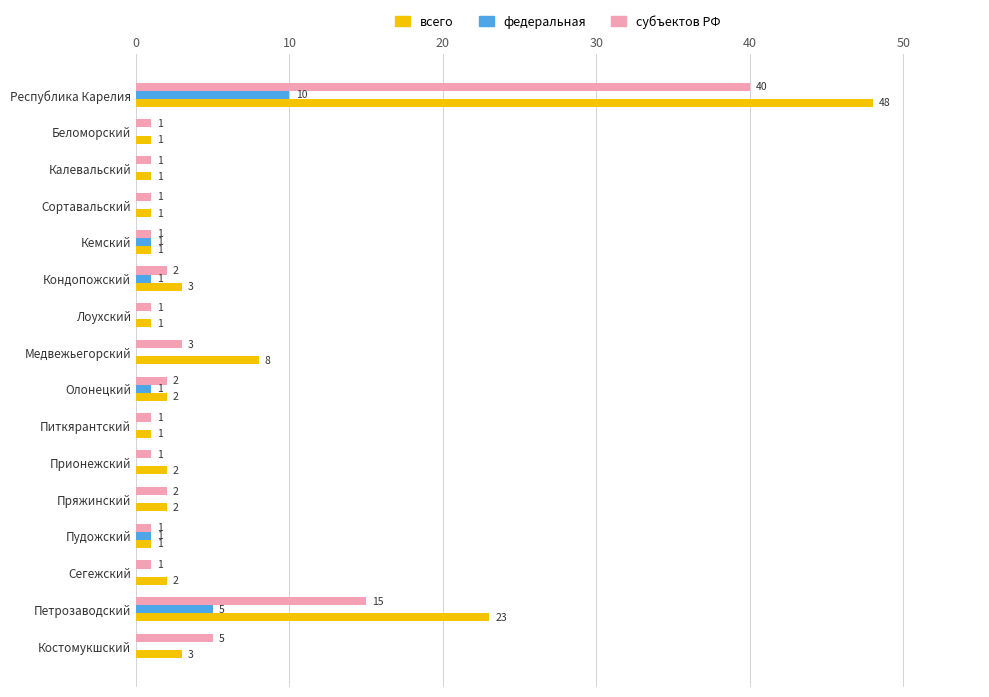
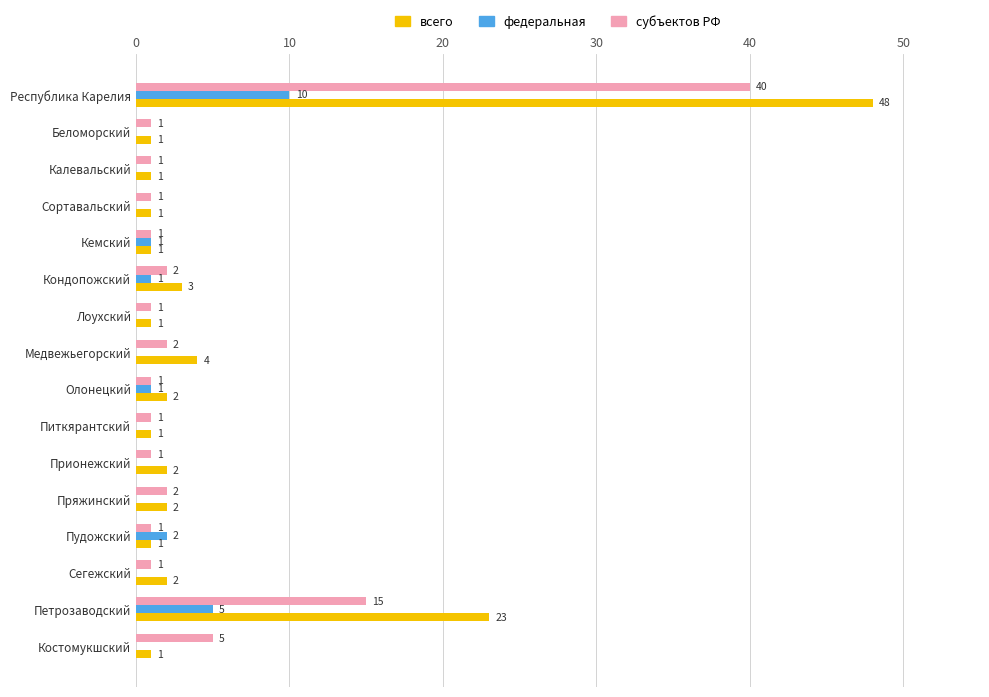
субъектов РФ, Медвежьегорский: 3 -> 2
всего, Медвежьегорский: 8 -> 4
субъектов РФ, Олонецкий: 2 -> 1
федеральная, Пудожский: 1 -> 2
всего, Костомукшский: 3 -> 1
